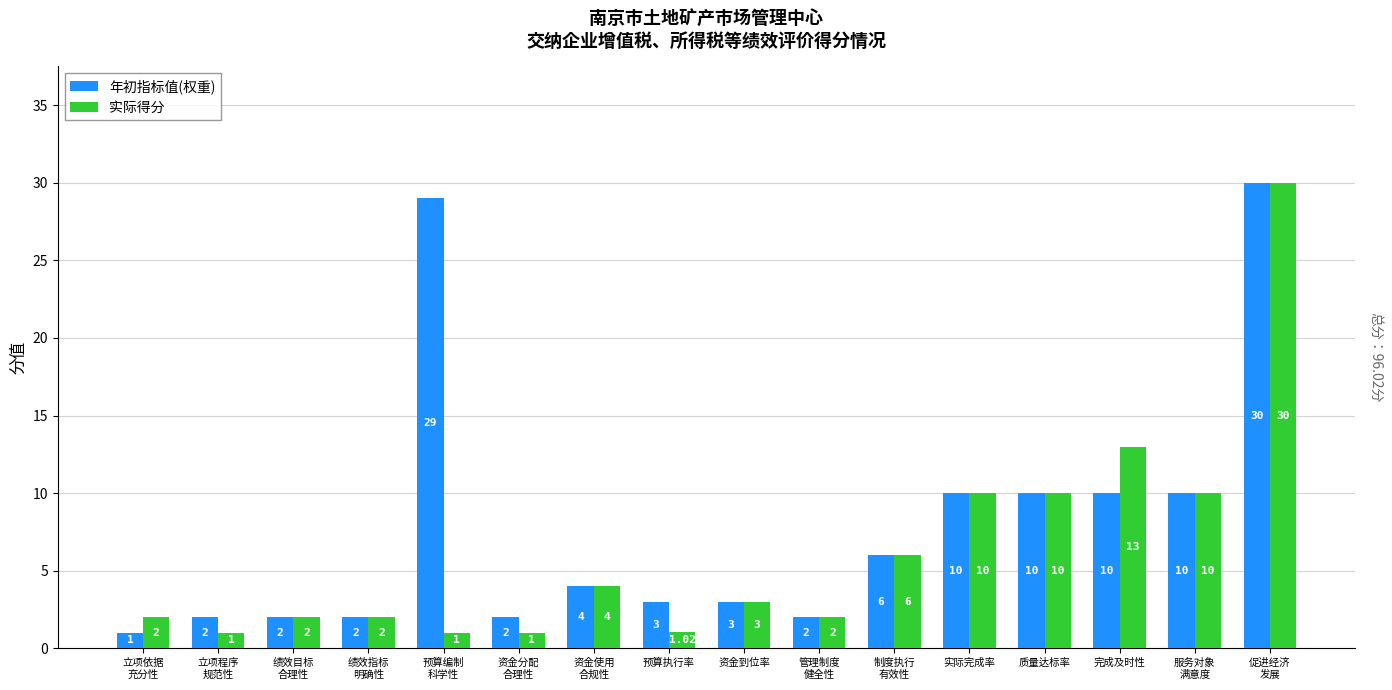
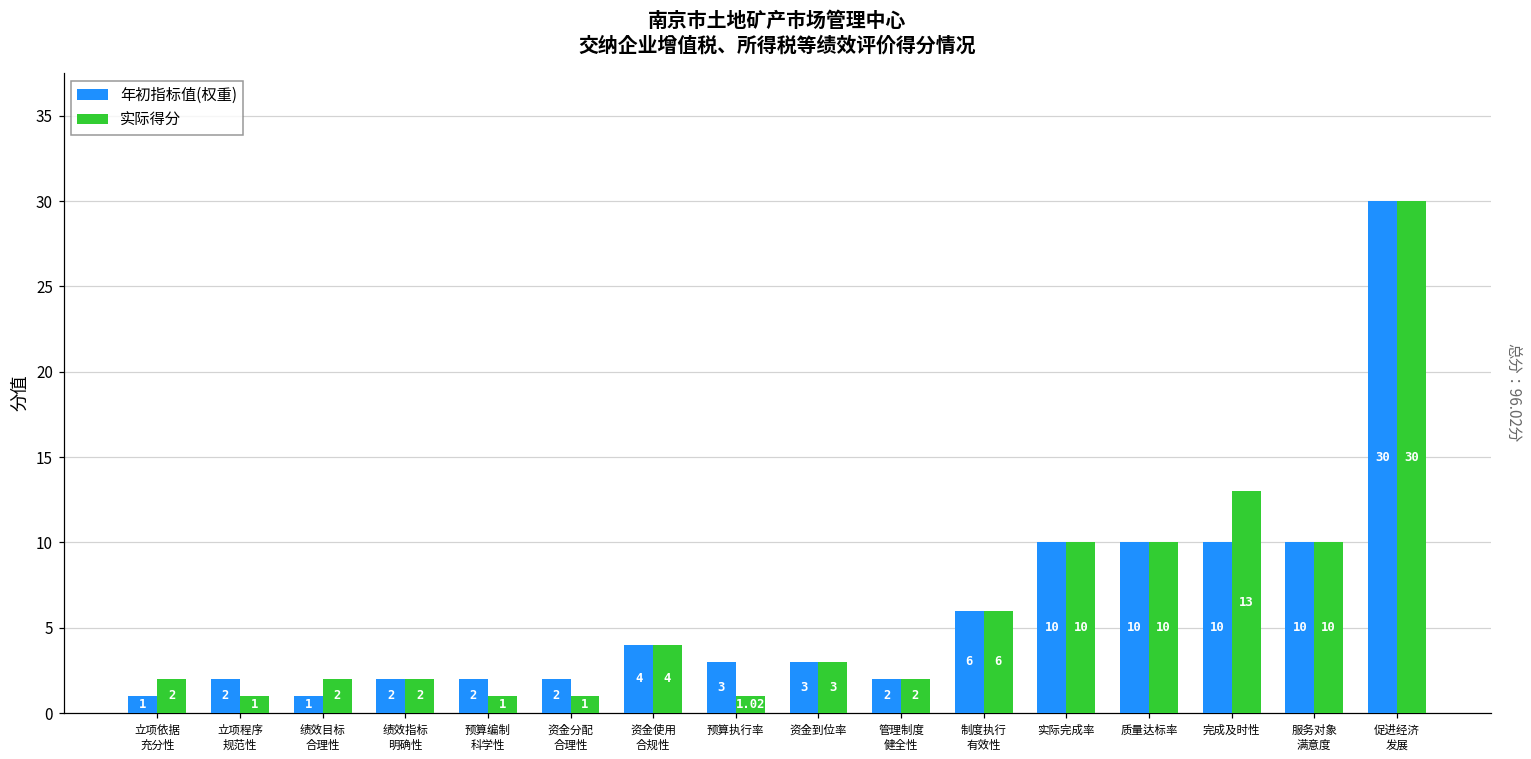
年初指标值(权重), 绩效目标 合理性: 2 -> 1
年初指标值(权重), 预算编制 科学性: 29 -> 2
